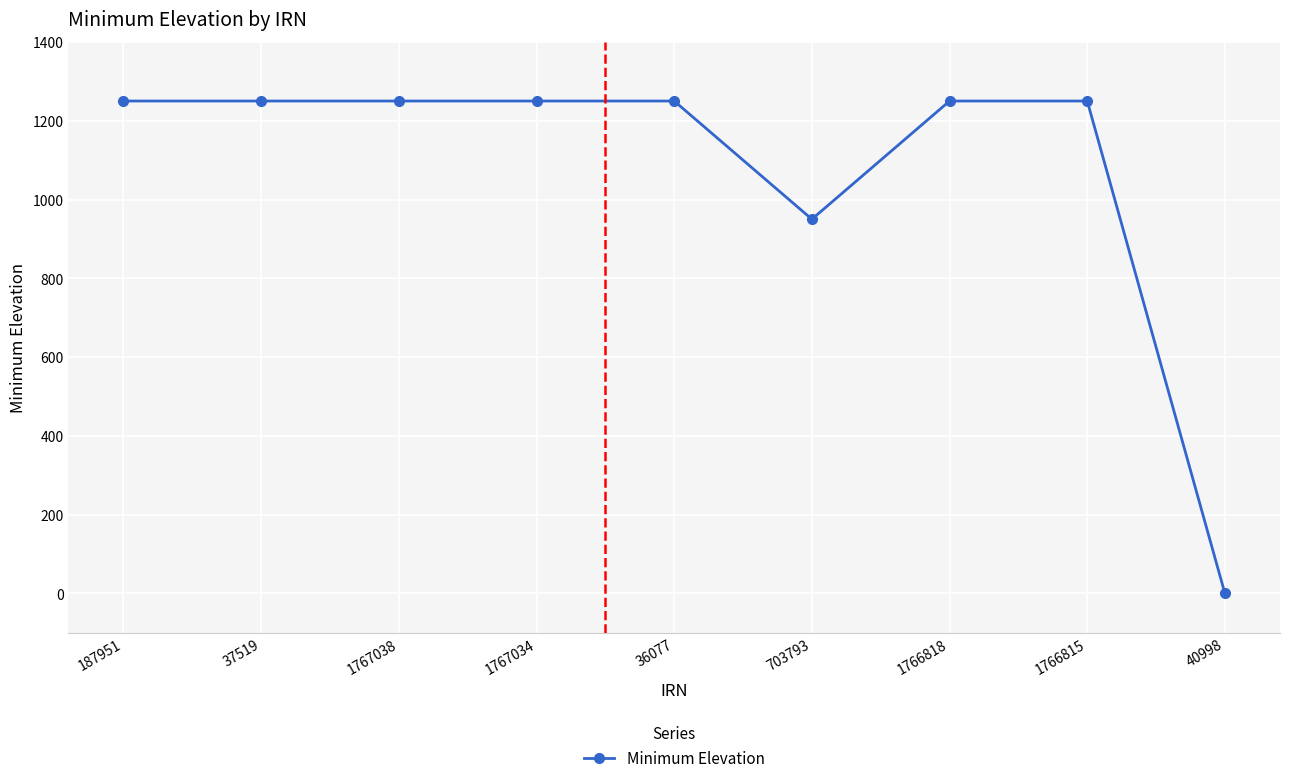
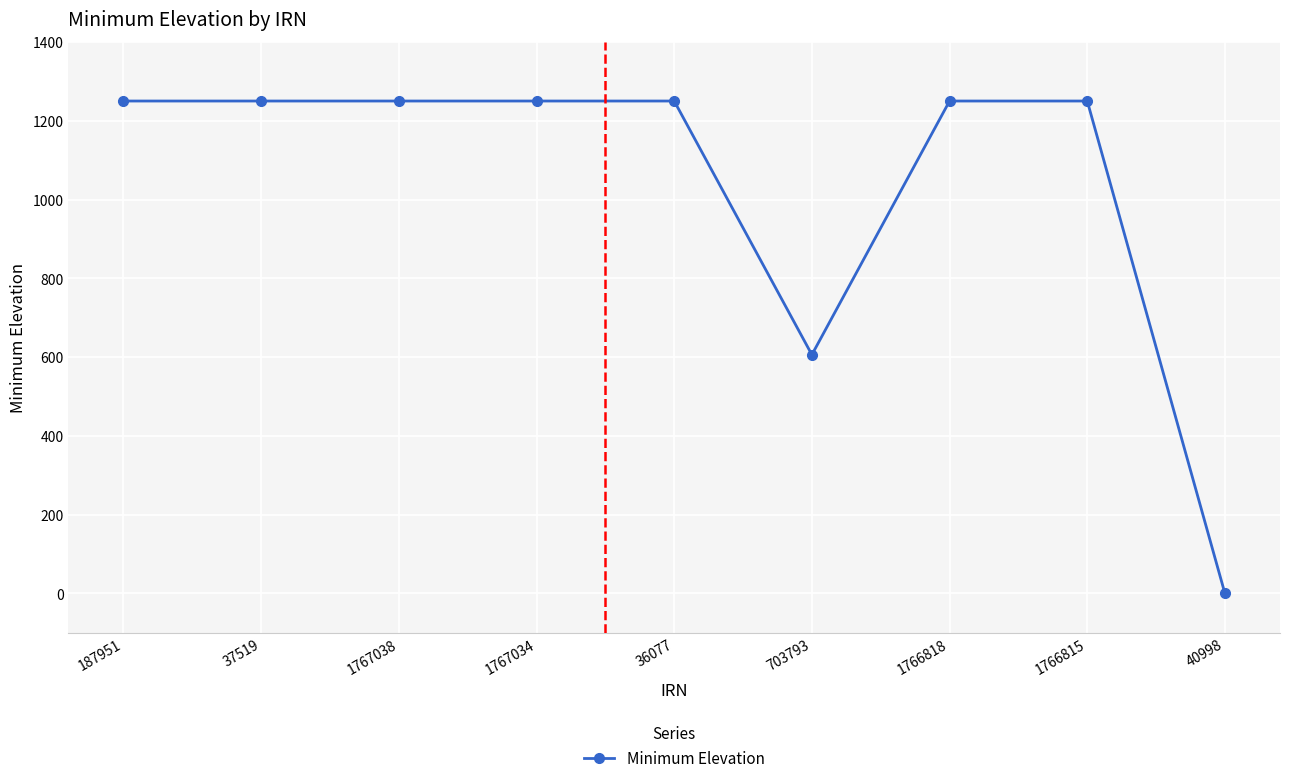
703793: 950 -> 610
